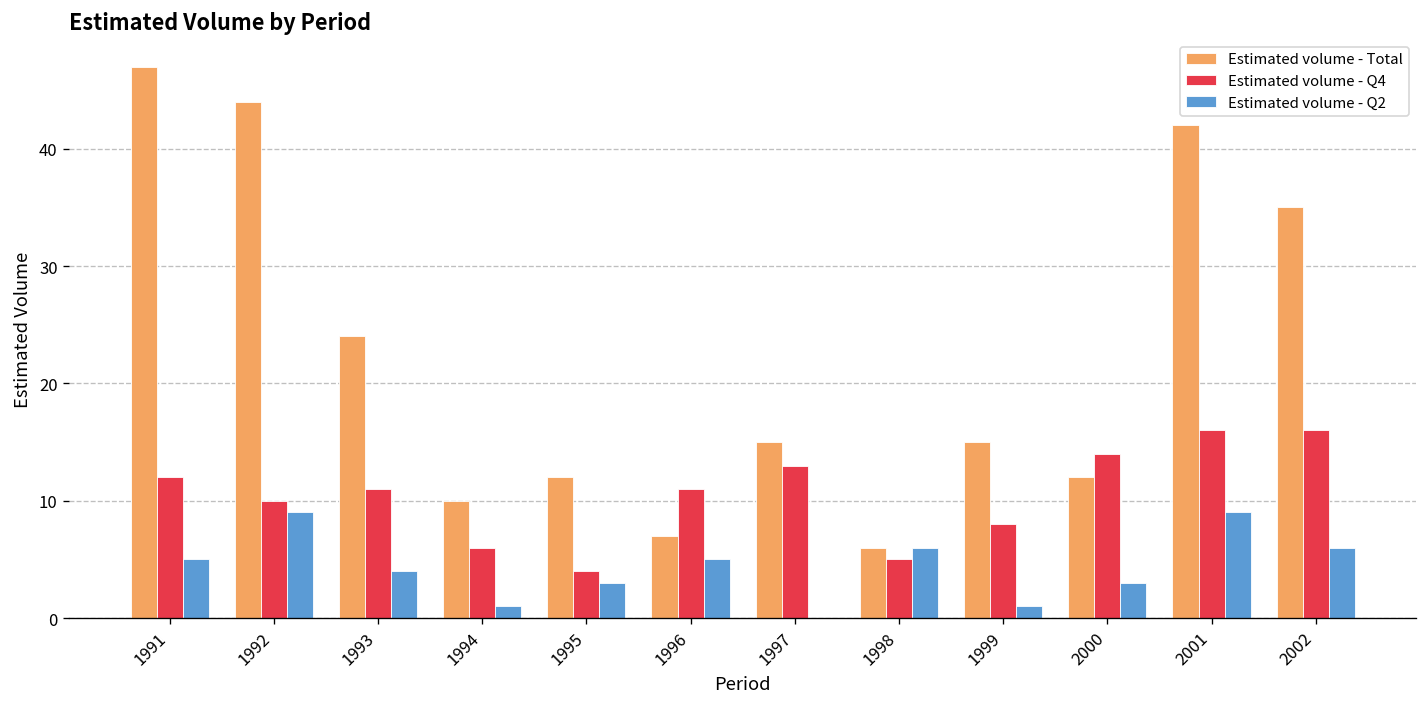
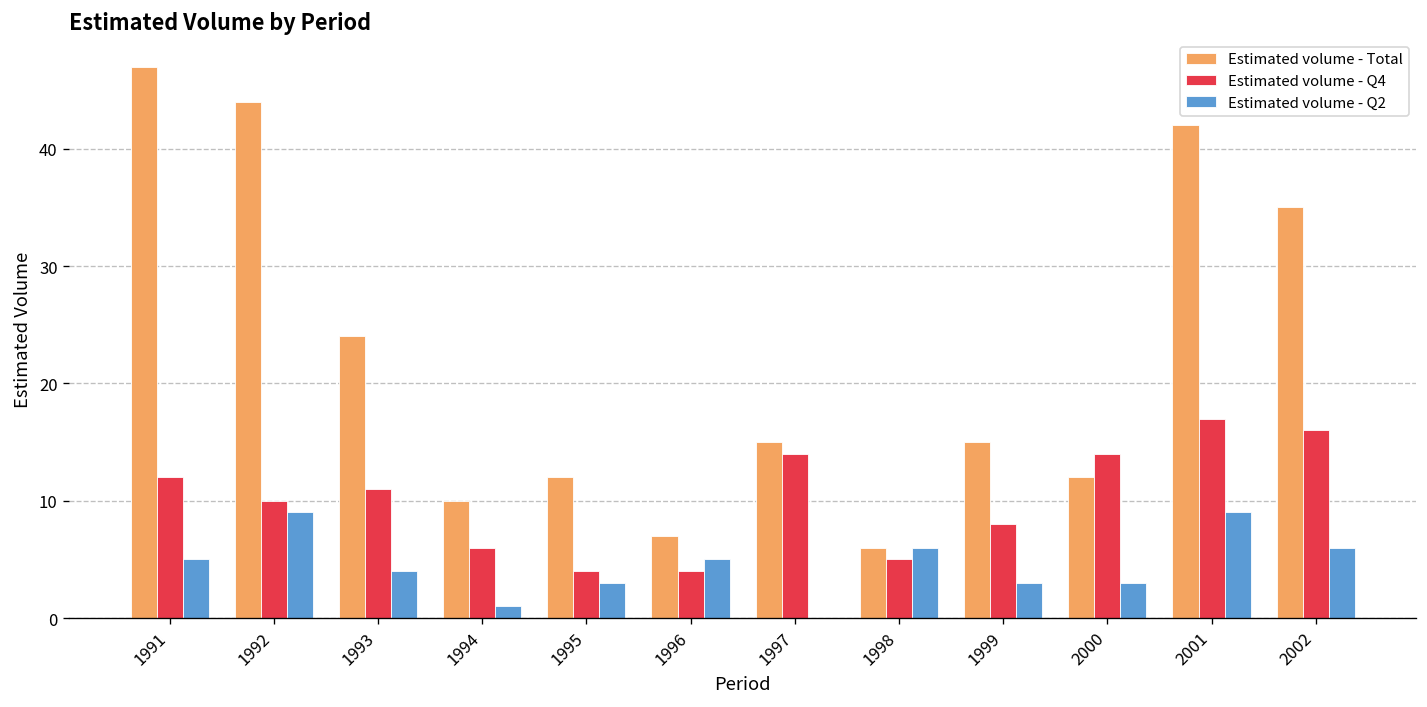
Estimated volume - Q4, 1996: 11 -> 4
Estimated volume - Q4, 1997: 13 -> 14
Estimated volume - Q2, 1999: 1 -> 3
Estimated volume - Q4, 2001: 16 -> 17
